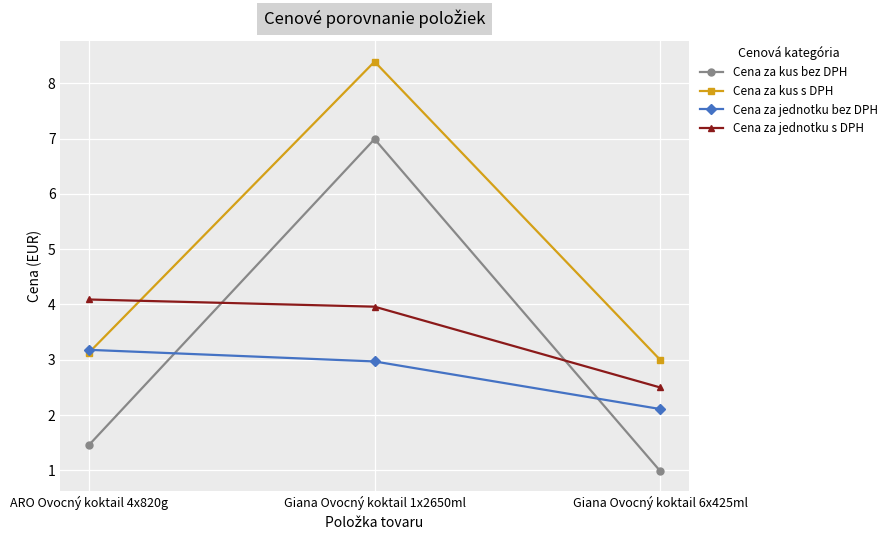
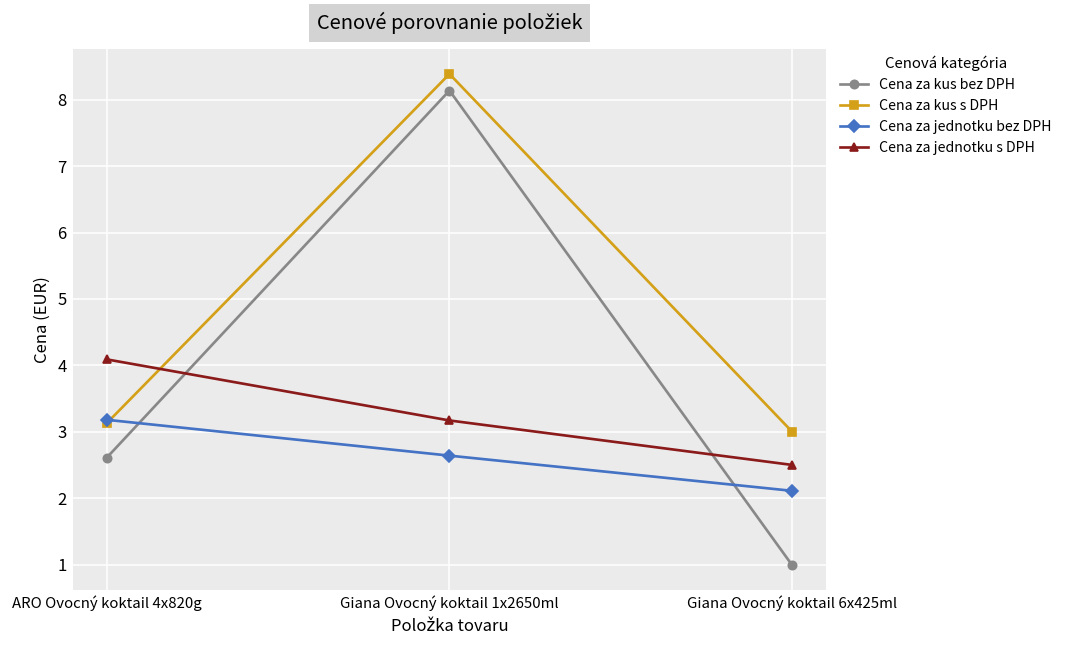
Cena za kus bez DPH, ARO Ovocný koktail 4x820g: 1.5 -> 2.6
Cena za kus bez DPH, Giana Ovocný koktail 1x2650ml: 7.0 -> 8.1
Cena za jednotku bez DPH, Giana Ovocný koktail 1x2650ml: 3.0 -> 2.6
Cena za jednotku s DPH, Giana Ovocný koktail 1x2650ml: 4.0 -> 3.2
